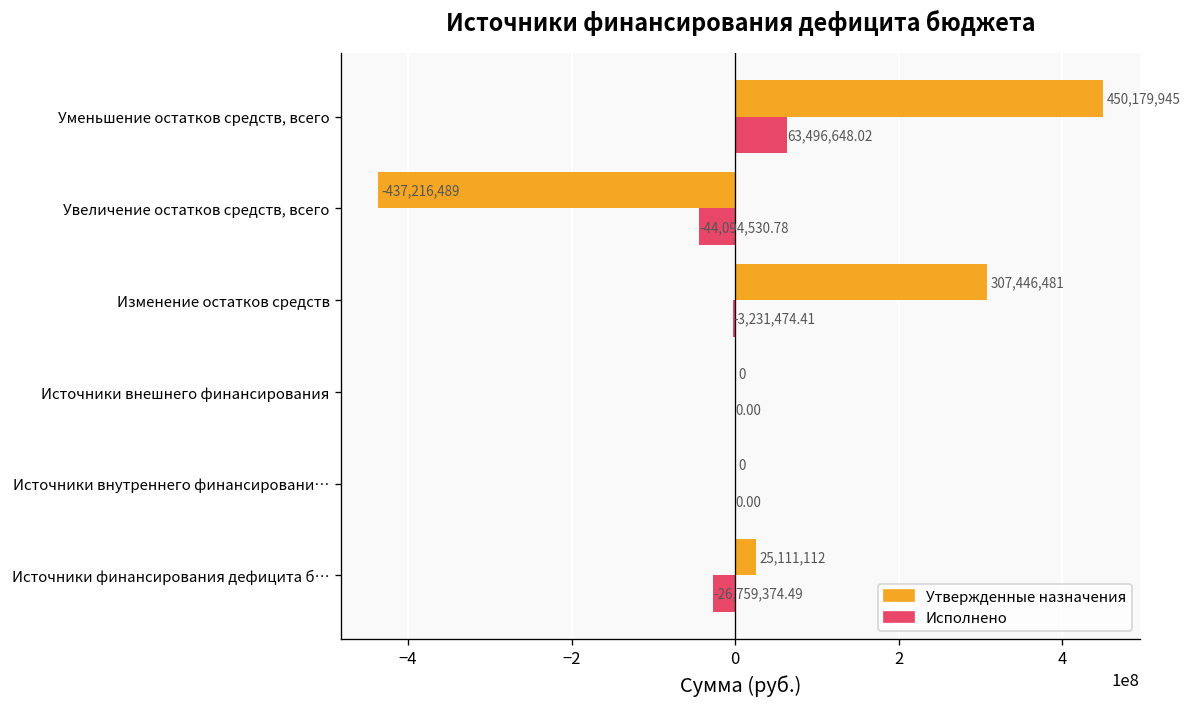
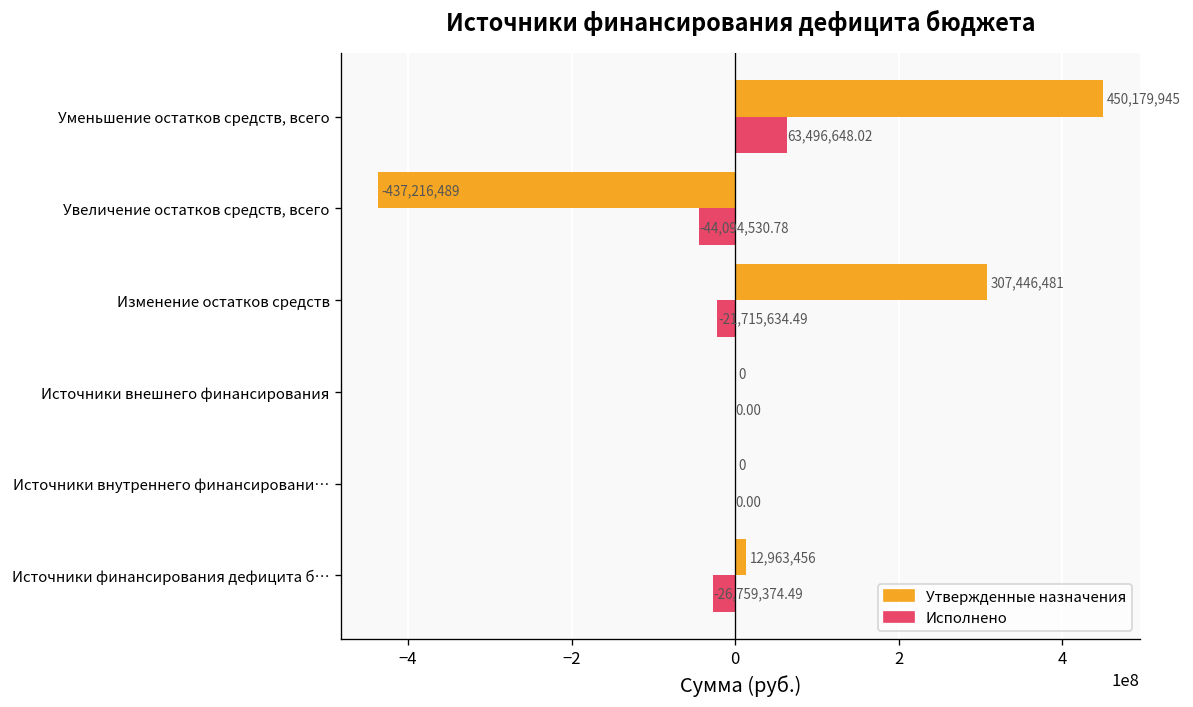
Исполнено, Изменение остатков средств: -3,231,474.41 -> -21,715,634.49
Утвержденные назначения, Источники финансирования дефицита б…: 25,111,112 -> 12,963,456
